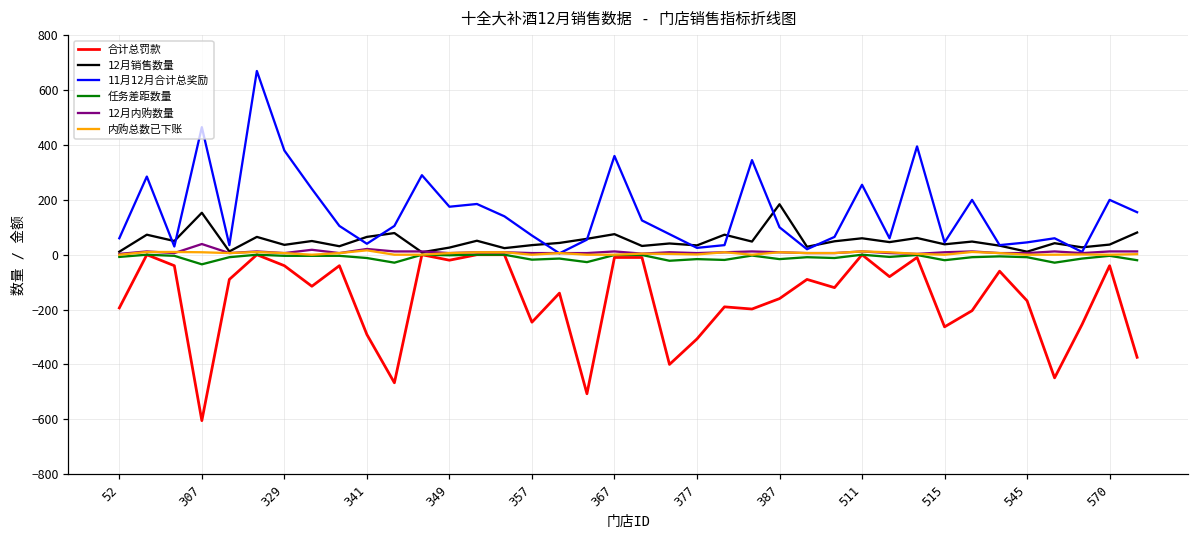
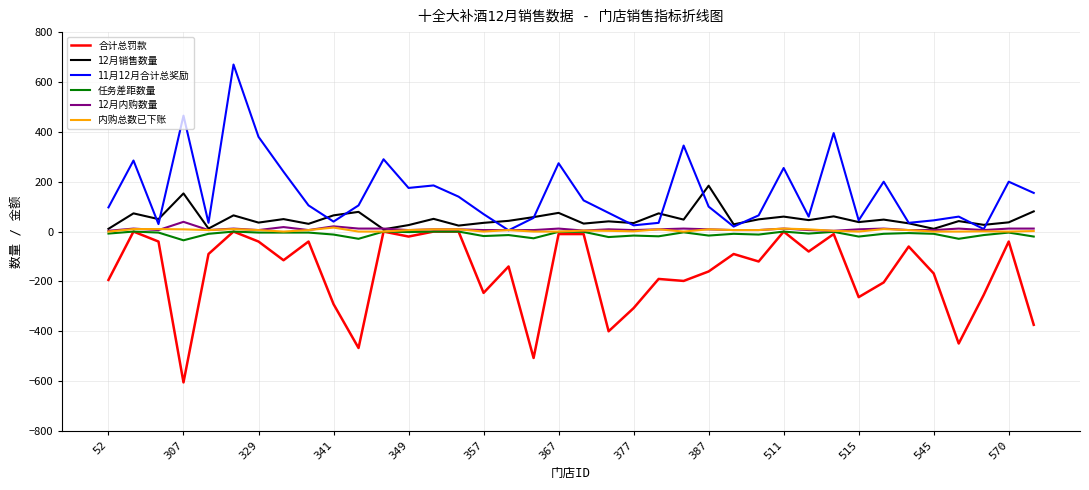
11月12月合计总奖励, 52: 60 -> 100
11月12月合计总奖励, 367: 360 -> 270
